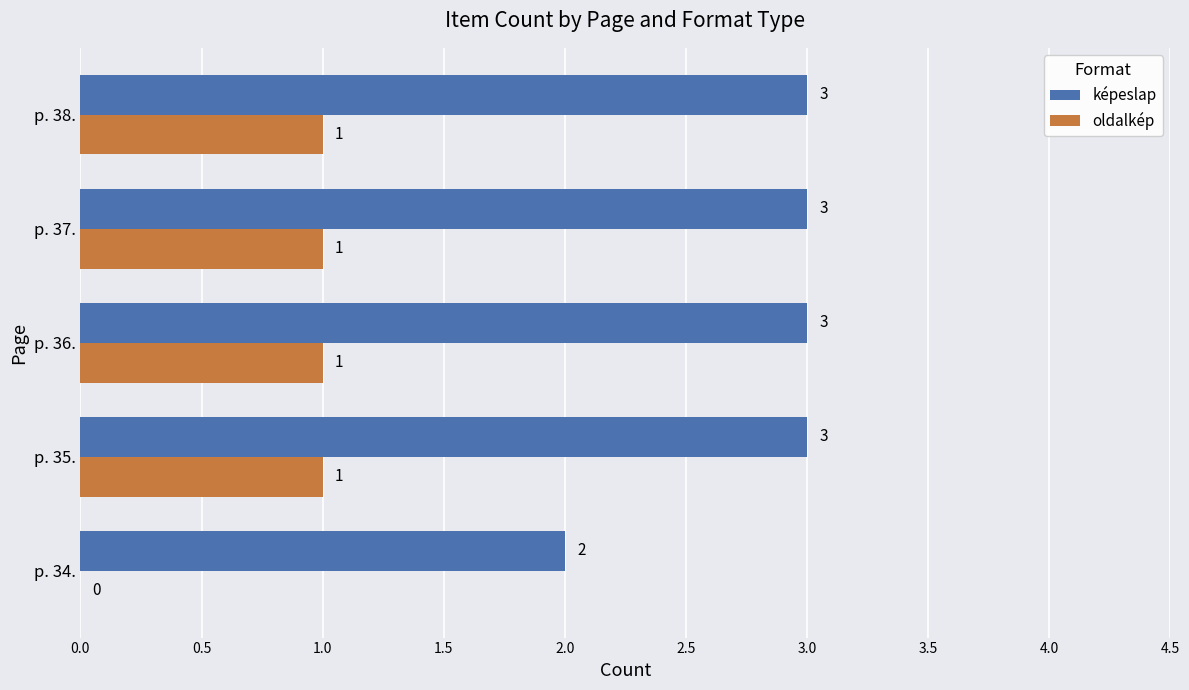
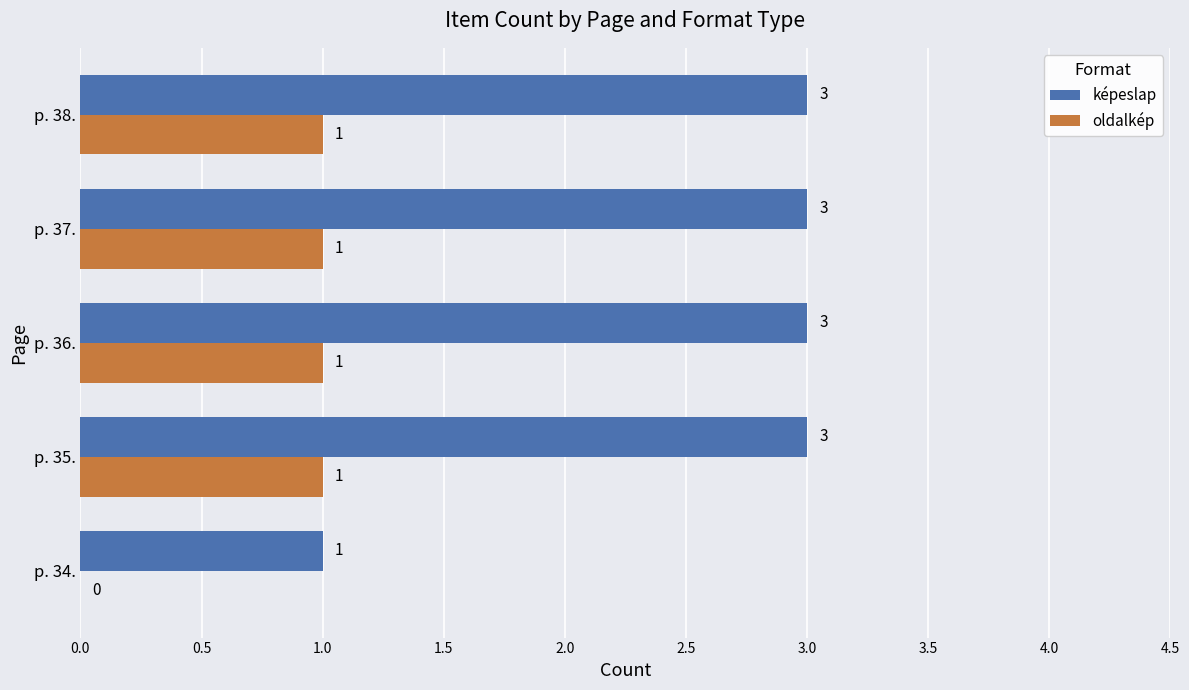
képeslap, p. 34.: 2 -> 1
